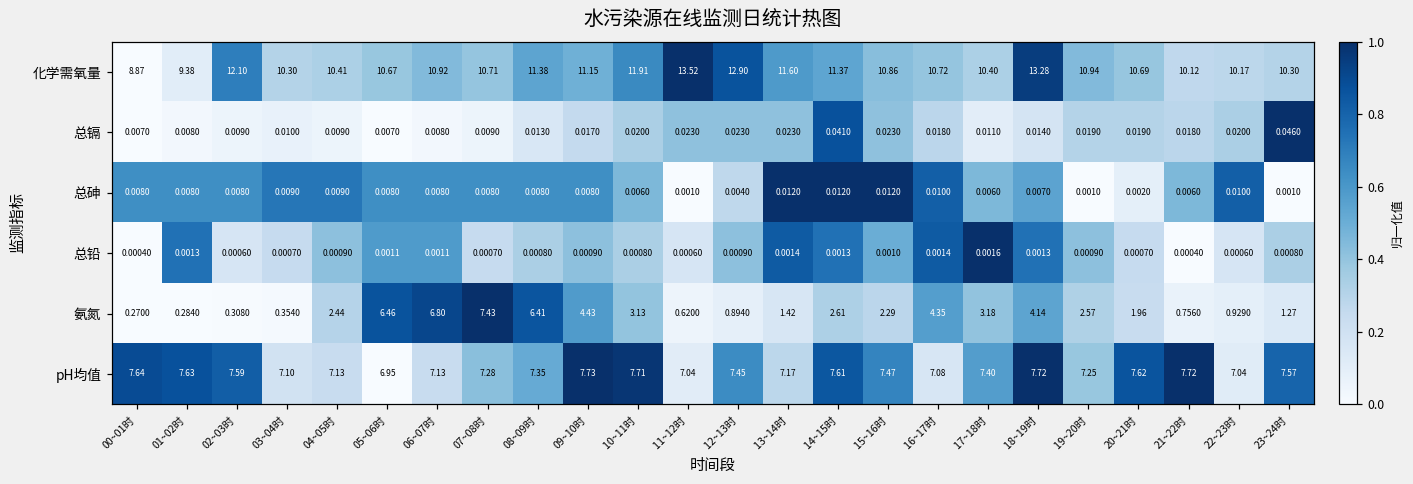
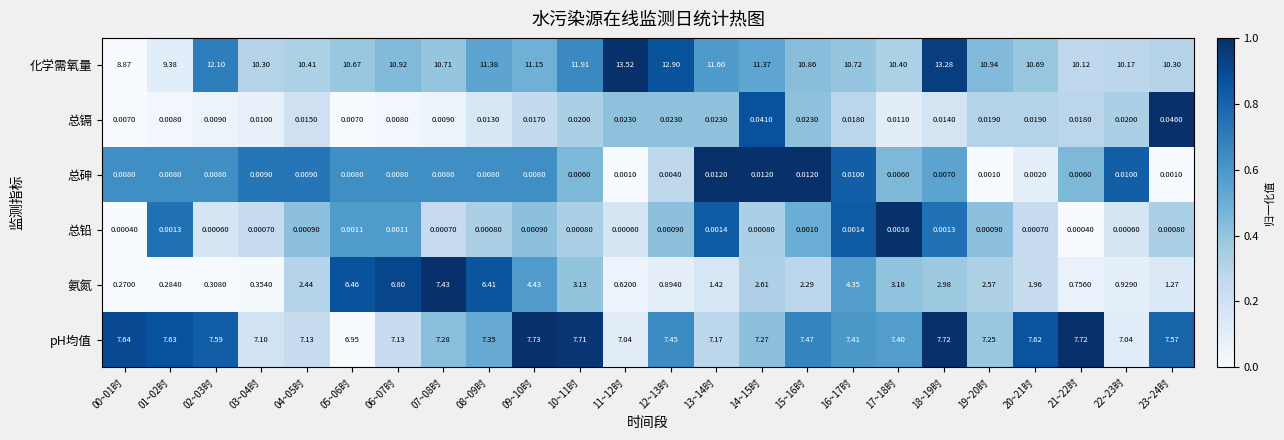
总镉, 04~05时: 0.0090 -> 0.0150
总铅, 14~15时: 0.0013 -> 0.00080
氨氮, 18~19时: 4.14 -> 2.98
pH均值, 14~15时: 7.61 -> 7.27
pH均值, 16~17时: 7.08 -> 7.41
